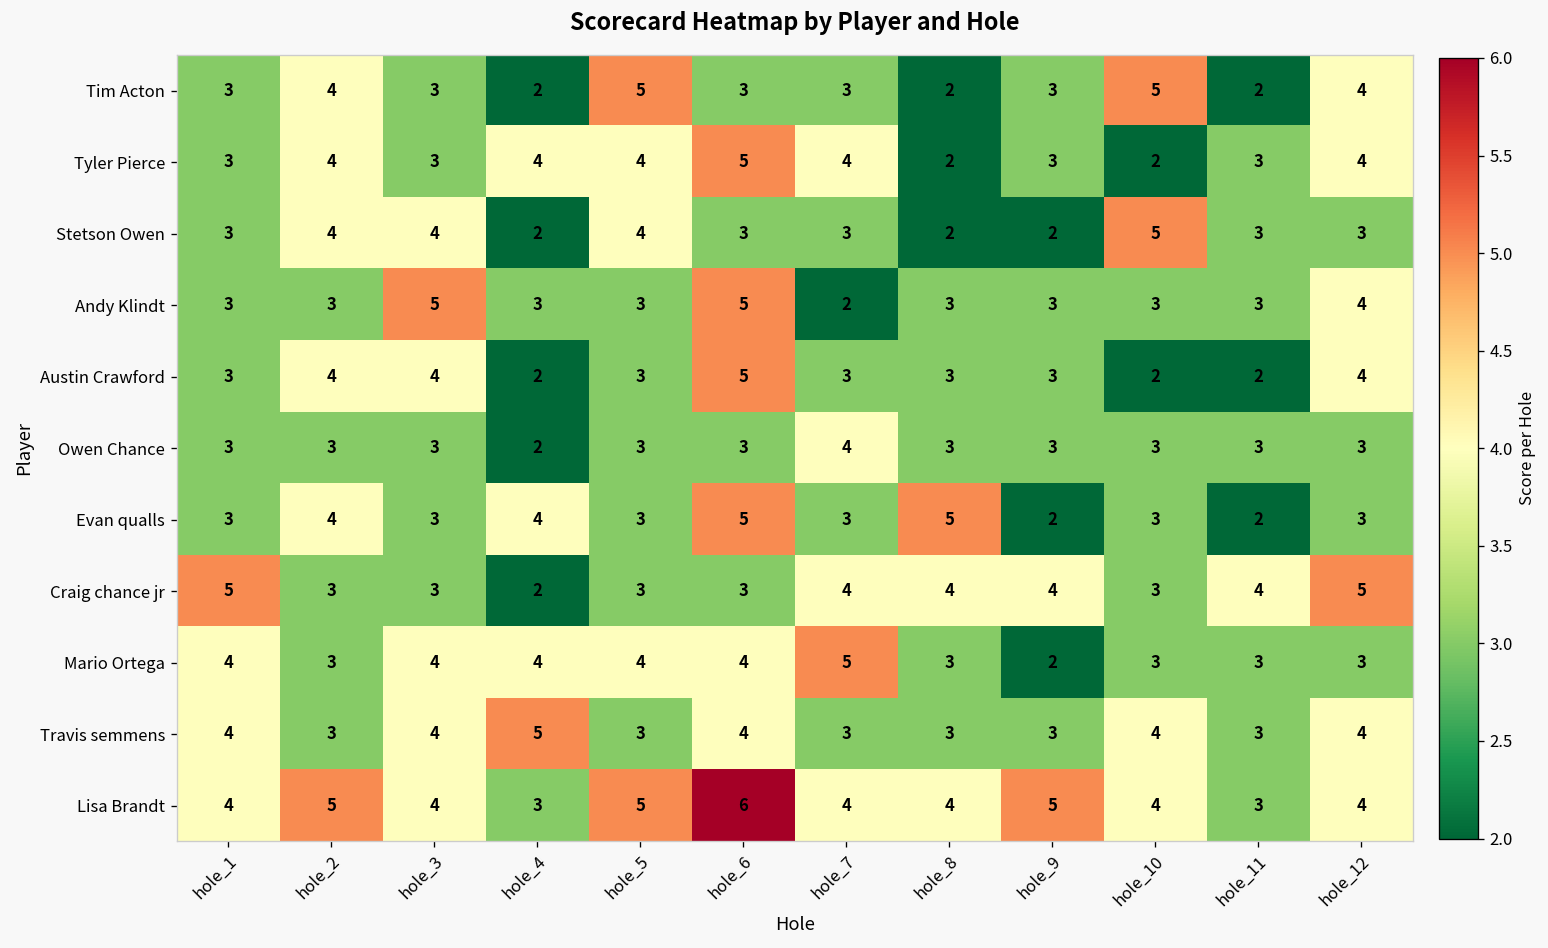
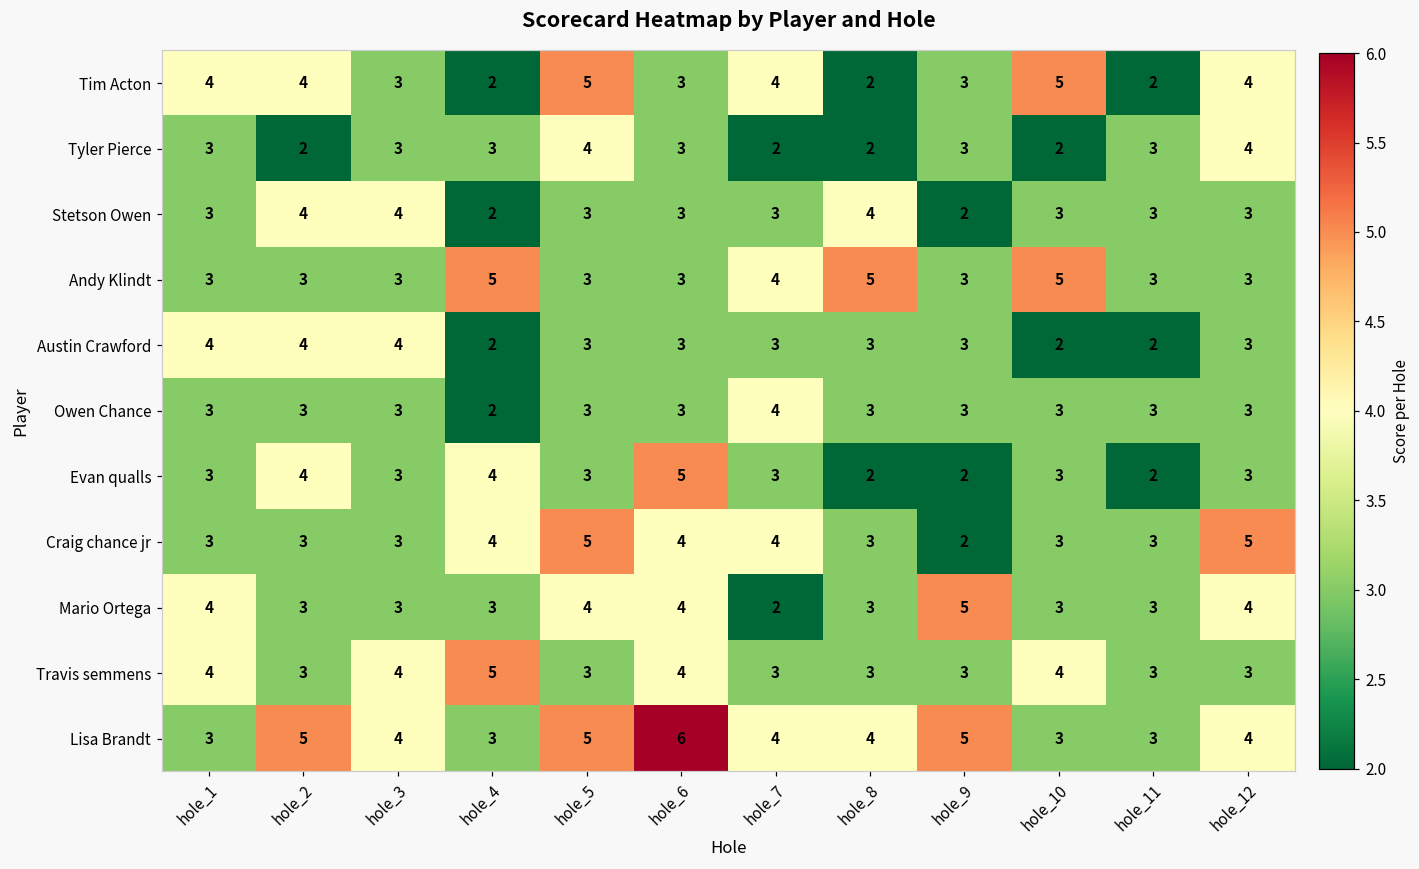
Tim Acton, hole_1: 3 -> 4
Tim Acton, hole_7: 3 -> 4
Tyler Pierce, hole_2: 4 -> 2
Tyler Pierce, hole_4: 4 -> 3
Tyler Pierce, hole_6: 5 -> 3
Tyler Pierce, hole_7: 4 -> 2
Stetson Owen, hole_5: 4 -> 3
Stetson Owen, hole_8: 2 -> 4
Stetson Owen, hole_10: 5 -> 3
Andy Klindt, hole_3: 5 -> 3
Andy Klindt, hole_4: 3 -> 5
Andy Klindt, hole_6: 5 -> 3
Andy Klindt, hole_7: 2 -> 4
Andy Klindt, hole_8: 3 -> 5
Andy Klindt, hole_10: 3 -> 5
Andy Klindt, hole_12: 4 -> 3
Austin Crawford, hole_1: 3 -> 4
Austin Crawford, hole_6: 5 -> 3
Austin Crawford, hole_12: 4 -> 3
Evan qualls, hole_8: 5 -> 2
Craig chance jr, hole_1: 5 -> 3
Craig chance jr, hole_4: 2 -> 4
Craig chance jr, hole_5: 3 -> 5
Craig chance jr, hole_6: 3 -> 4
Craig chance jr, hole_8: 4 -> 3
Craig chance jr, hole_9: 4 -> 2
Craig chance jr, hole_11: 4 -> 3
Mario Ortega, hole_3: 4 -> 3
Mario Ortega, hole_4: 4 -> 3
Mario Ortega, hole_7: 5 -> 2
Mario Ortega, hole_9: 2 -> 5
Mario Ortega, hole_12: 3 -> 4
Travis semmens, hole_12: 4 -> 3
Lisa Brandt, hole_1: 4 -> 3
Lisa Brandt, hole_10: 4 -> 3
